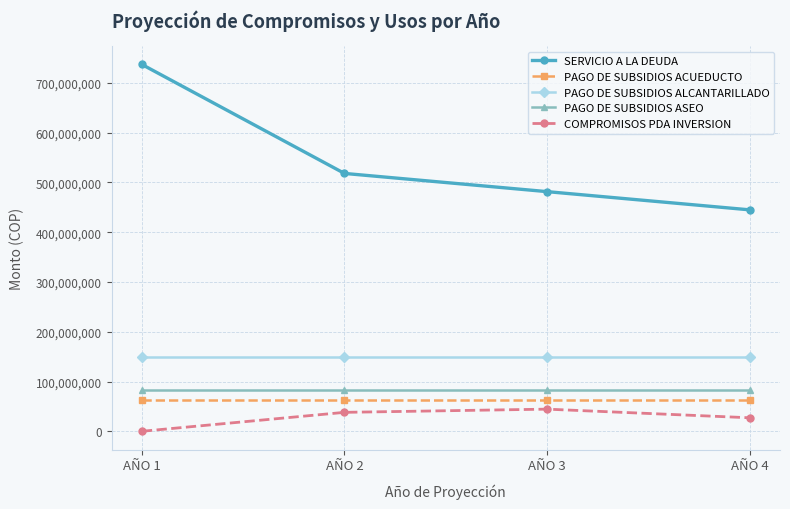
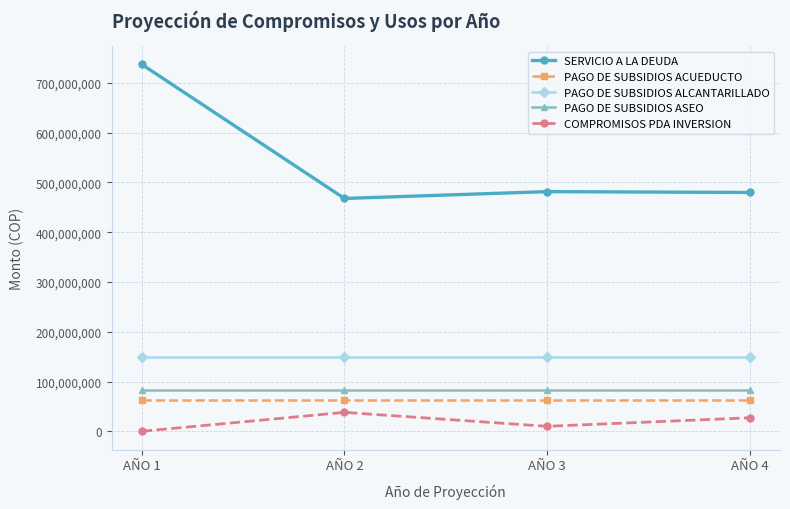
SERVICIO A LA DEUDA, AÑO 2: 520,000,000 -> 470,000,000
COMPROMISOS PDA INVERSION, AÑO 3: 40,000,000 -> 10,000,000
SERVICIO A LA DEUDA, AÑO 4: 440,000,000 -> 480,000,000
